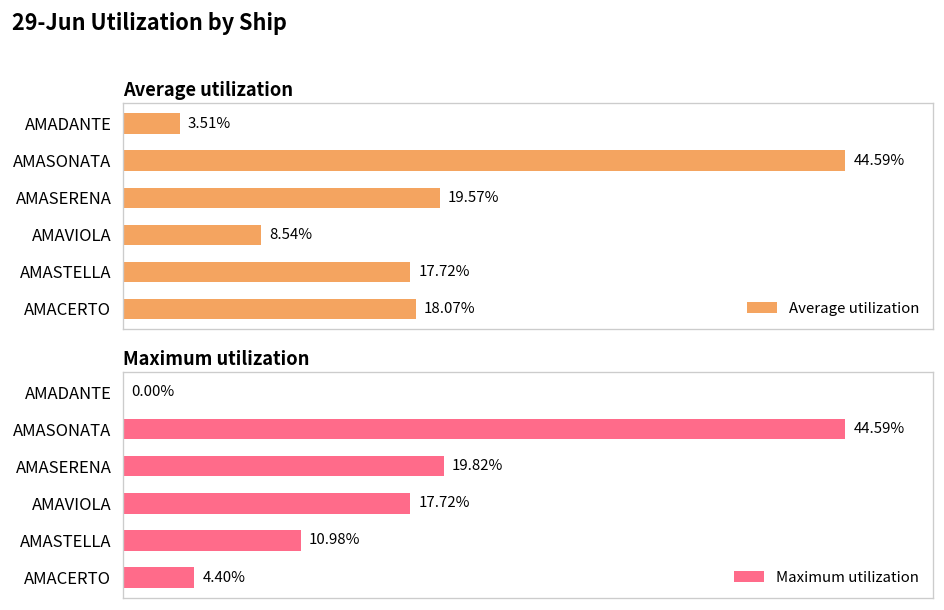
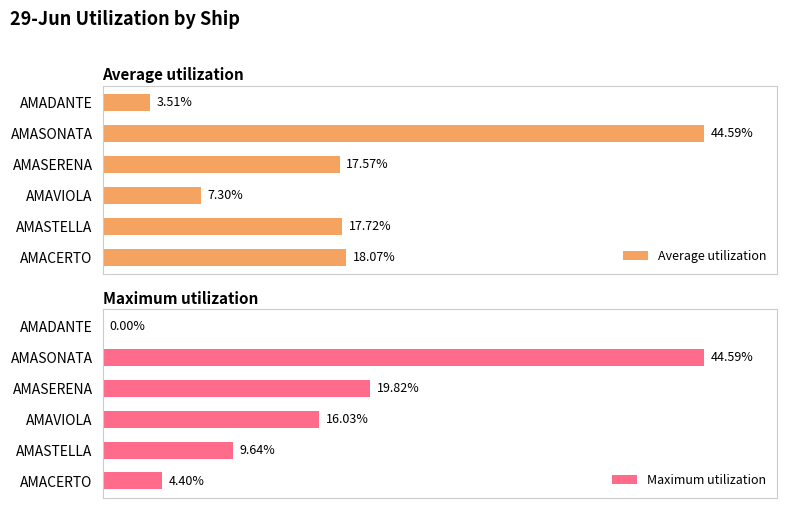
Average utilization, AMASERENA: 19.57% -> 17.57%
Average utilization, AMAVIOLA: 8.54% -> 7.30%
Maximum utilization, AMAVIOLA: 17.72% -> 16.03%
Maximum utilization, AMASTELLA: 10.98% -> 9.64%
